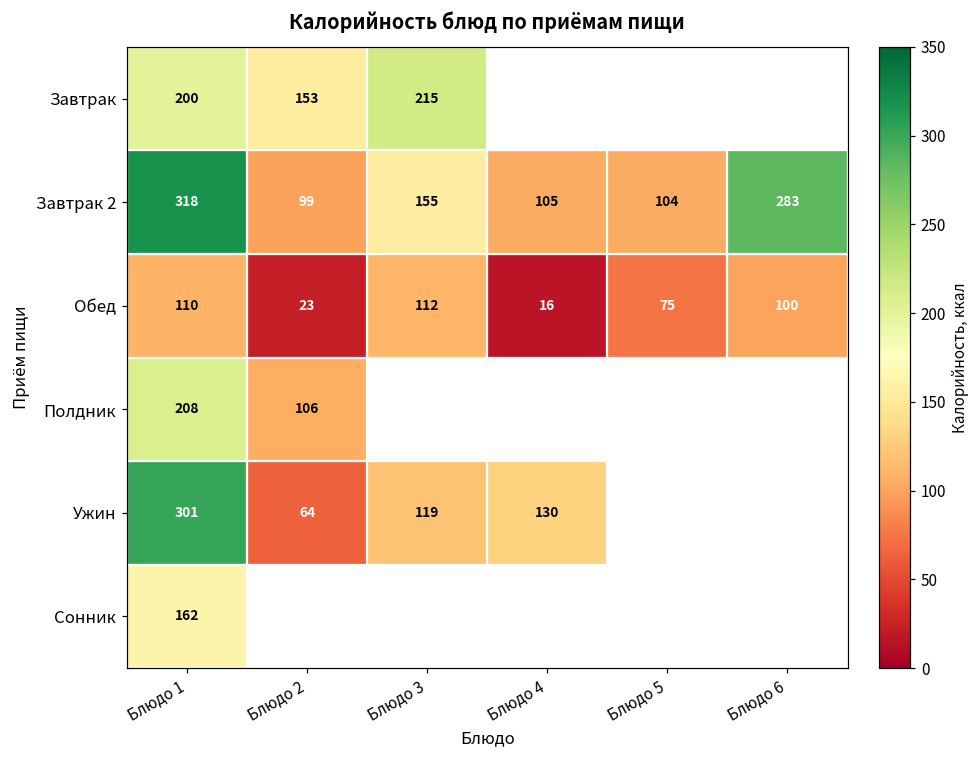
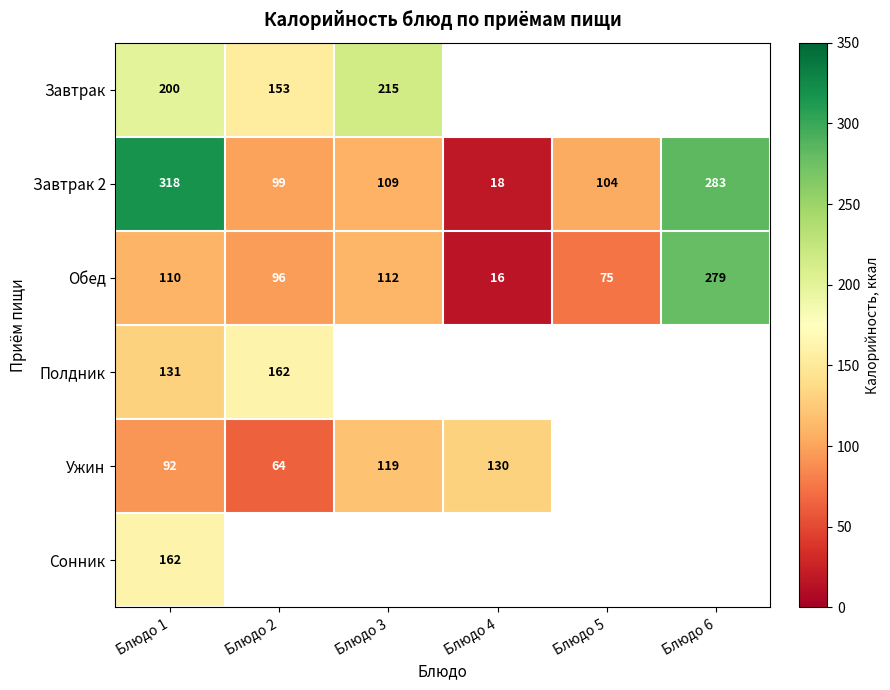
Завтрак 2, Блюдо 3: 155 -> 109
Завтрак 2, Блюдо 4: 105 -> 18
Обед, Блюдо 2: 23 -> 96
Обед, Блюдо 6: 100 -> 279
Полдник, Блюдо 1: 208 -> 131
Полдник, Блюдо 2: 106 -> 162
Ужин, Блюдо 1: 301 -> 92
